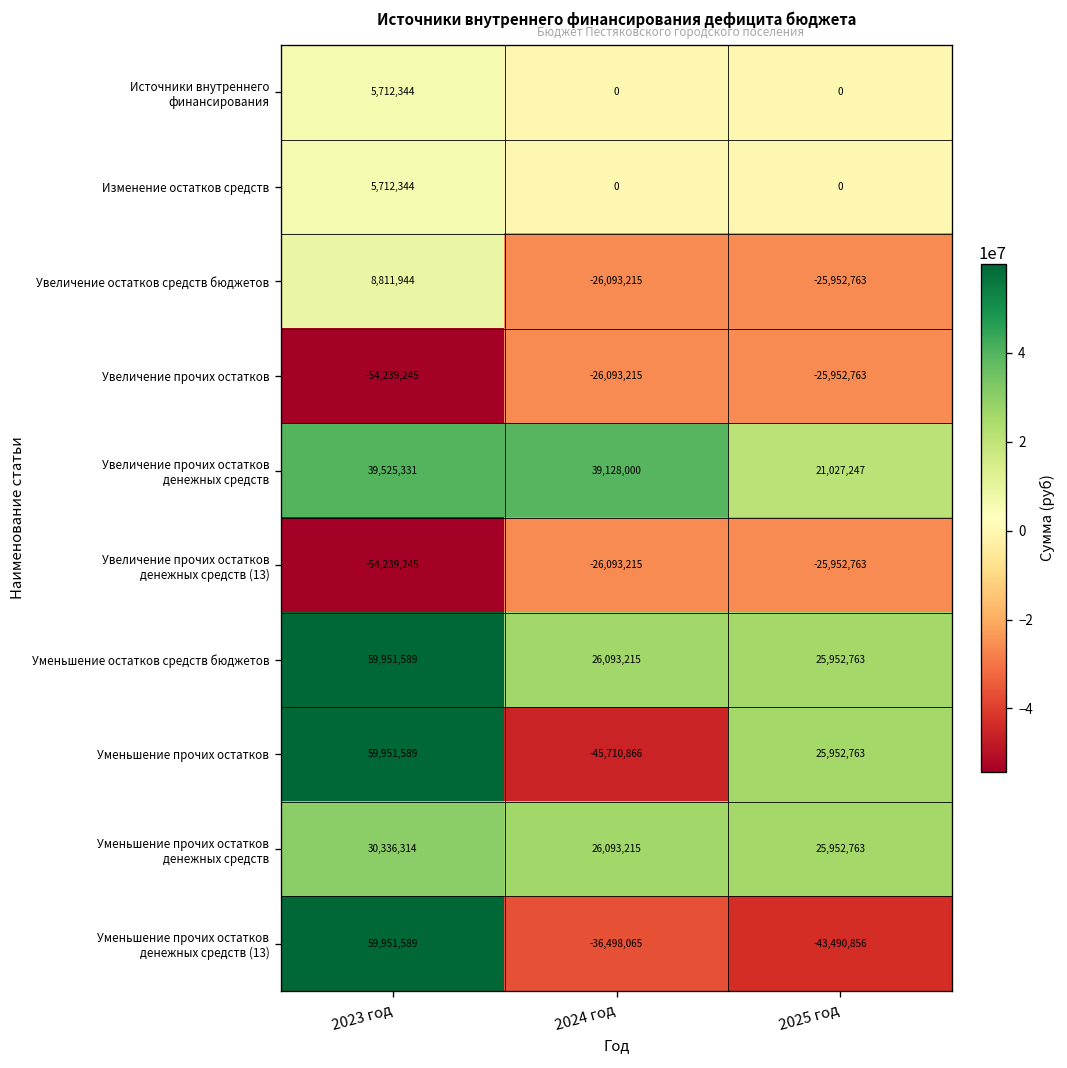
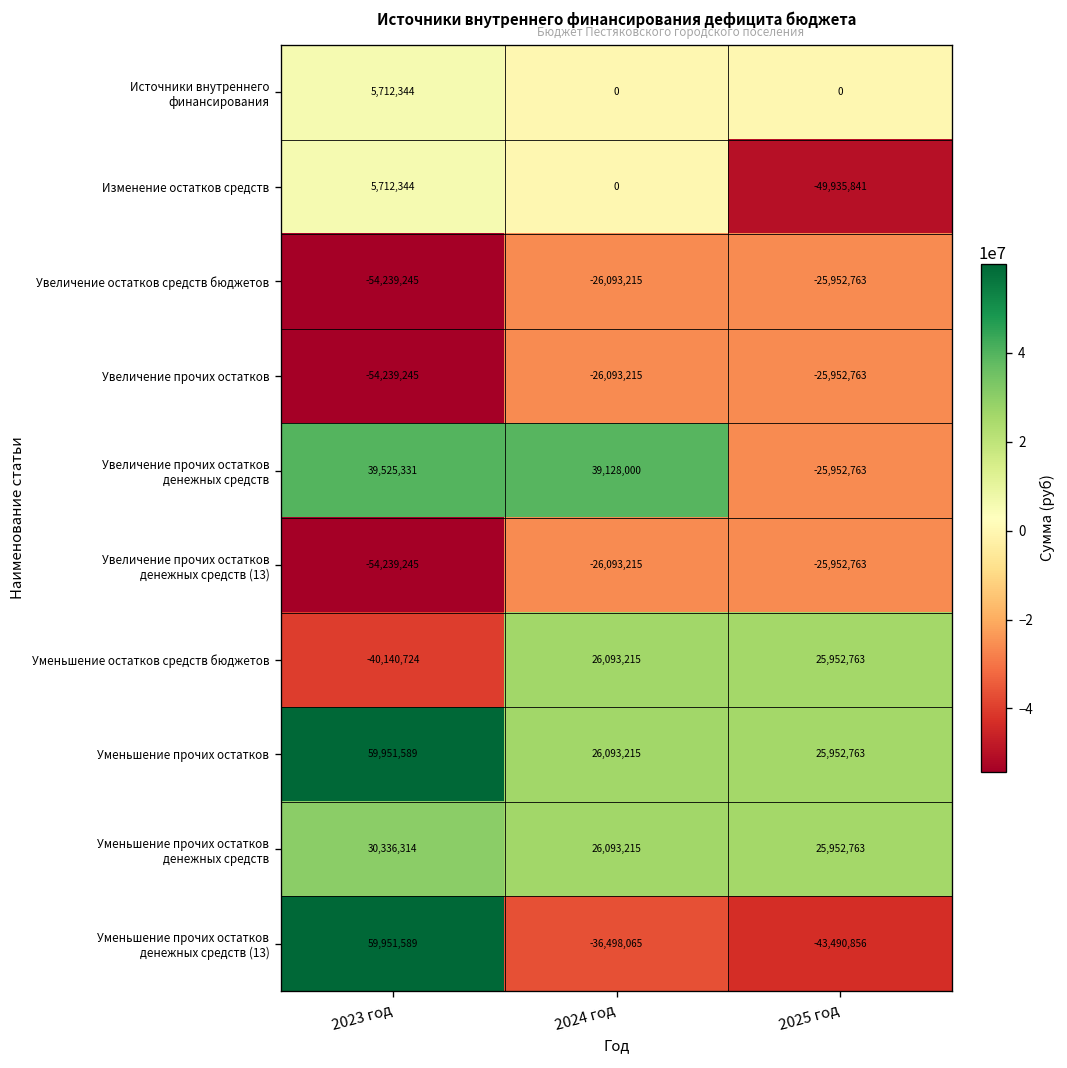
Изменение остатков средств, 2025 год: 0 -> -49,935,841
Увеличение остатков средств бюджетов, 2023 год: 8,811,944 -> -54,239,245
Увеличение прочих остатков денежных средств, 2025 год: 21,027,247 -> -25,952,763
Уменьшение остатков средств бюджетов, 2023 год: 59,951,589 -> -40,140,724
Уменьшение прочих остатков, 2024 год: -45,710,866 -> 26,093,215
